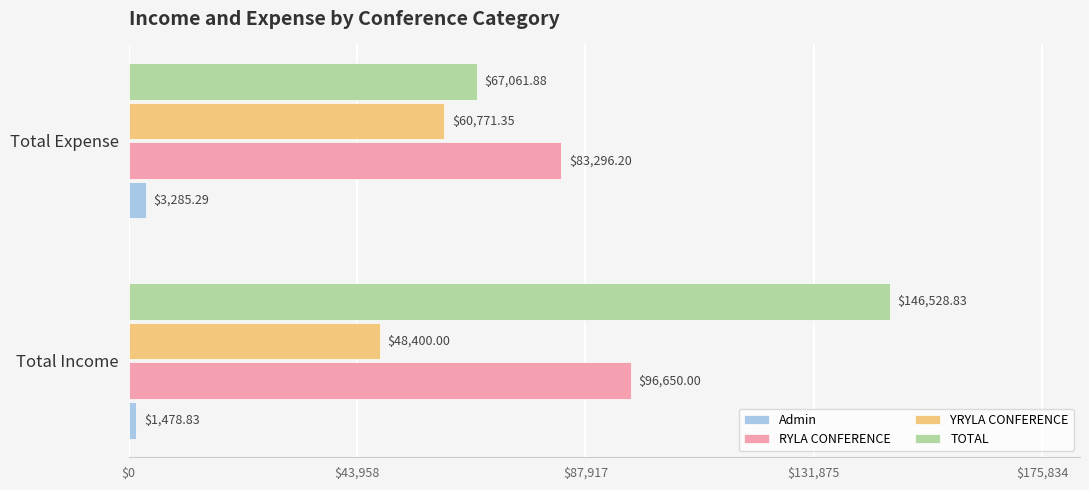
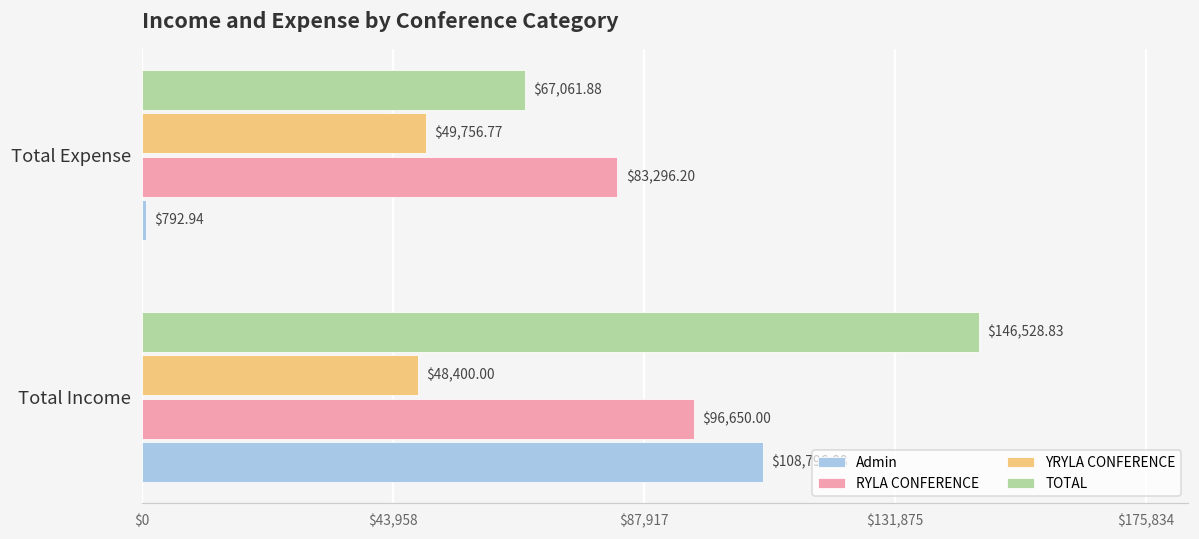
YRYLA CONFERENCE, Total Expense: $60,771.35 -> $49,756.77
Admin, Total Expense: $3,285.29 -> $792.94
Admin, Total Income: $1,000 -> $109,000
